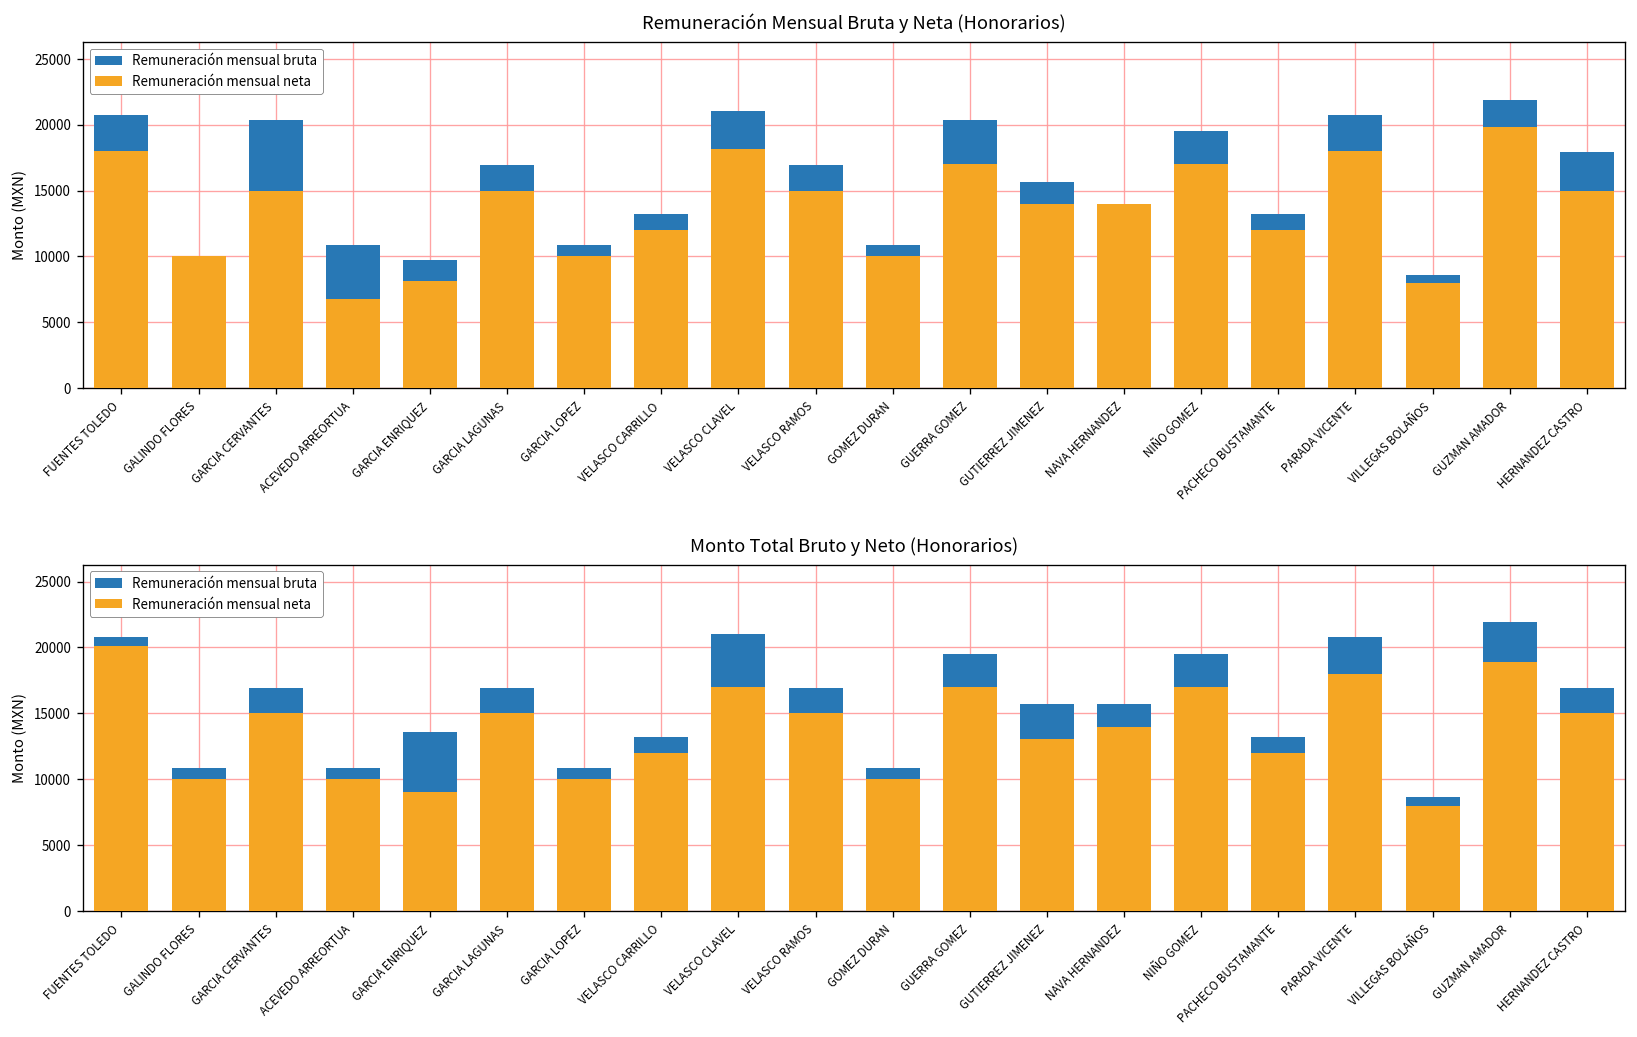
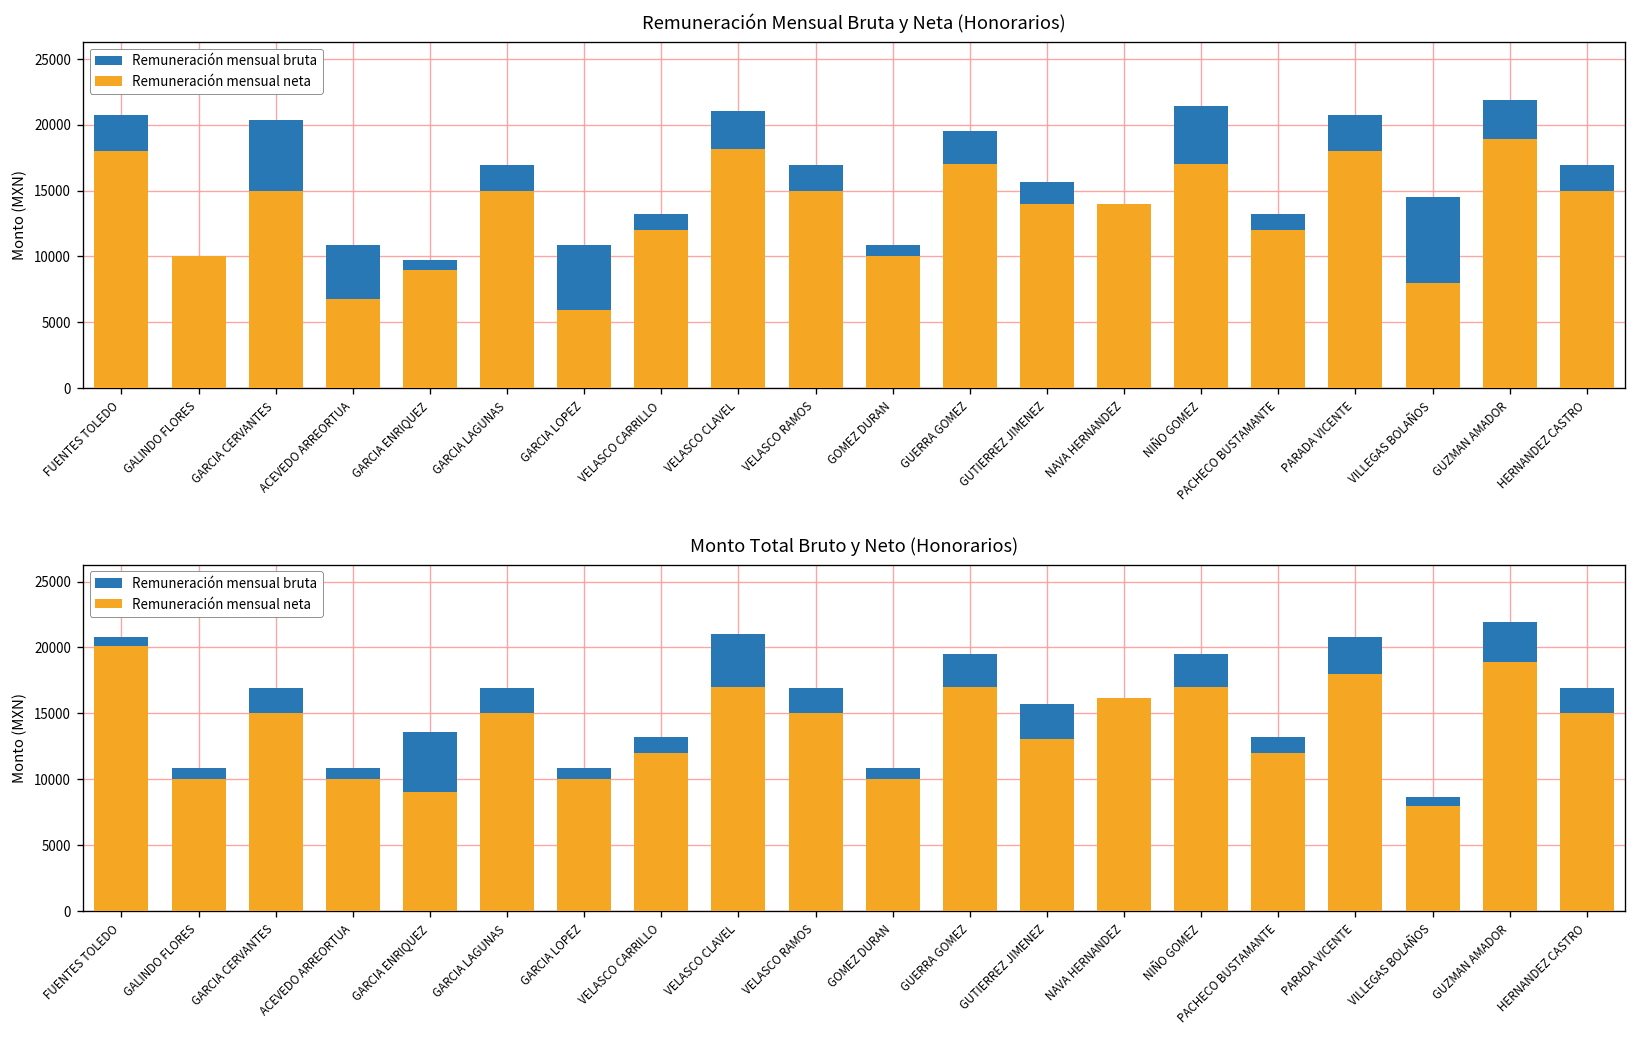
Remuneración Mensual Bruta y Neta (Honorarios), Remuneración mensual neta, GARCIA ENRIQUEZ: 8100 -> 9000
Remuneración Mensual Bruta y Neta (Honorarios), Remuneración mensual neta, GARCIA LOPEZ: 10000 -> 6000
Remuneración Mensual Bruta y Neta (Honorarios), Remuneración mensual bruta, GUERRA GOMEZ: 20300 -> 19500
Remuneración Mensual Bruta y Neta (Honorarios), Remuneración mensual bruta, NIÑO GOMEZ: 19500 -> 21400
Remuneración Mensual Bruta y Neta (Honorarios), Remuneración mensual bruta, VILLEGAS BOLAÑOS: 8600 -> 14500
Remuneración Mensual Bruta y Neta (Honorarios), Remuneración mensual neta, GUZMAN AMADOR: 19800 -> 18900
Remuneración Mensual Bruta y Neta (Honorarios), Remuneración mensual bruta, HERNANDEZ CASTRO: 17900 -> 17000
Monto Total Bruto y Neto (Honorarios), Remuneración mensual neta, NAVA HERNANDEZ: 14000 -> 16200
